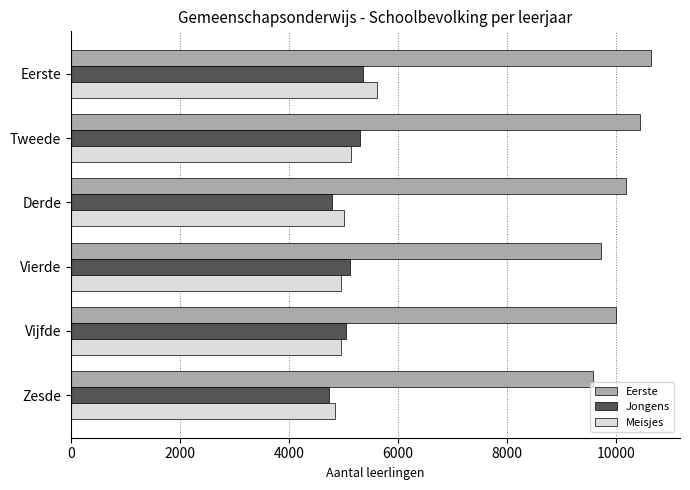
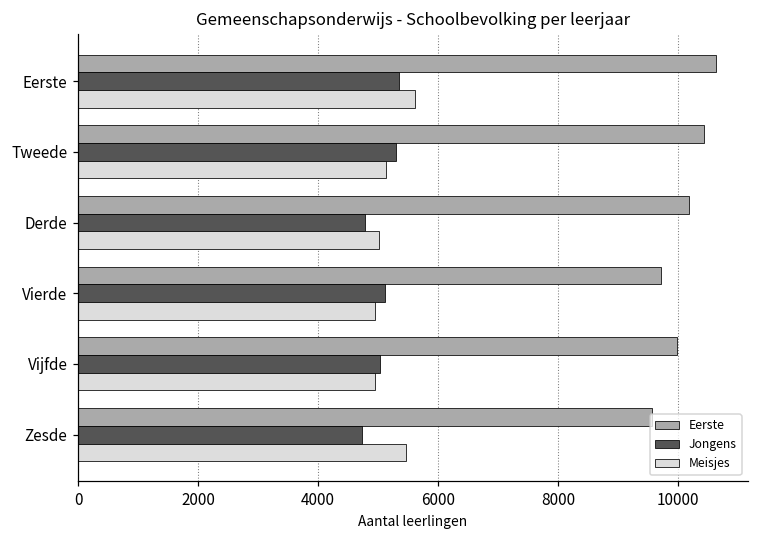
Meisjes, Zesde: 4800 -> 5500
